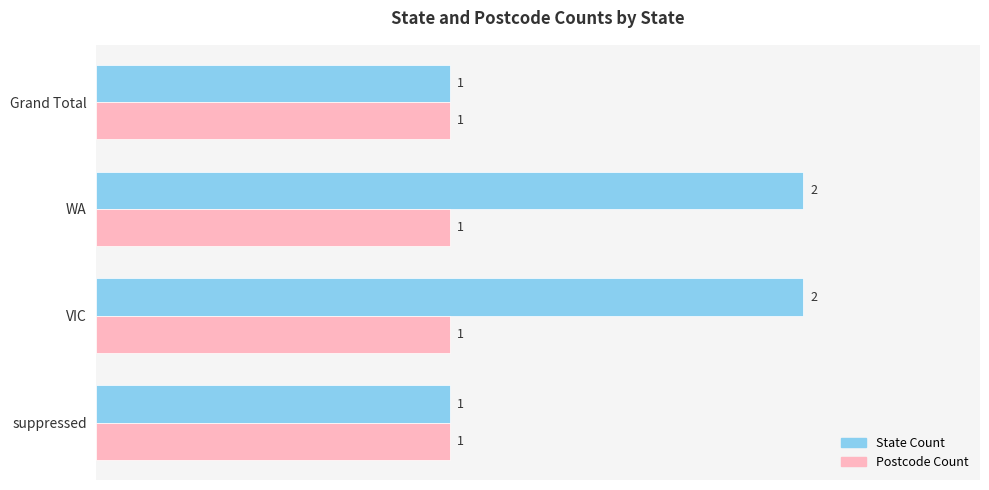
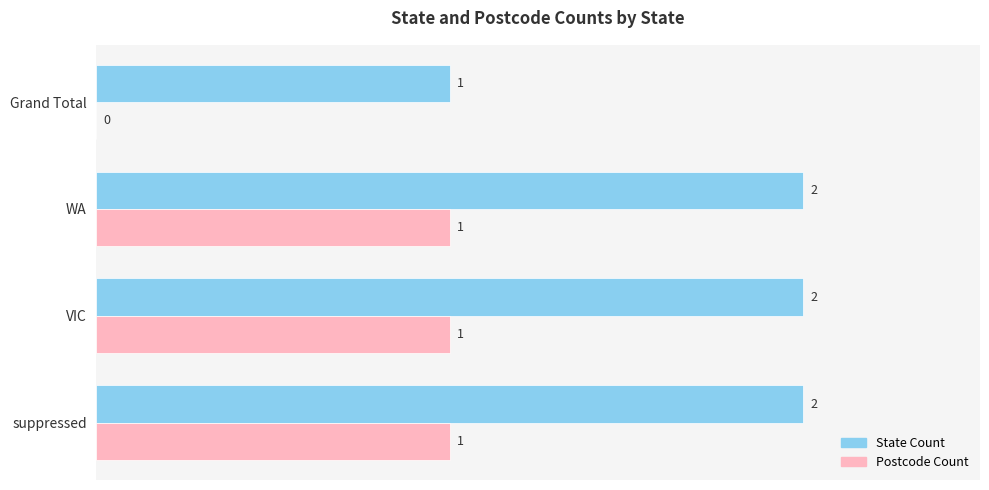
Postcode Count, Grand Total: 1 -> 0
State Count, suppressed: 1 -> 2
